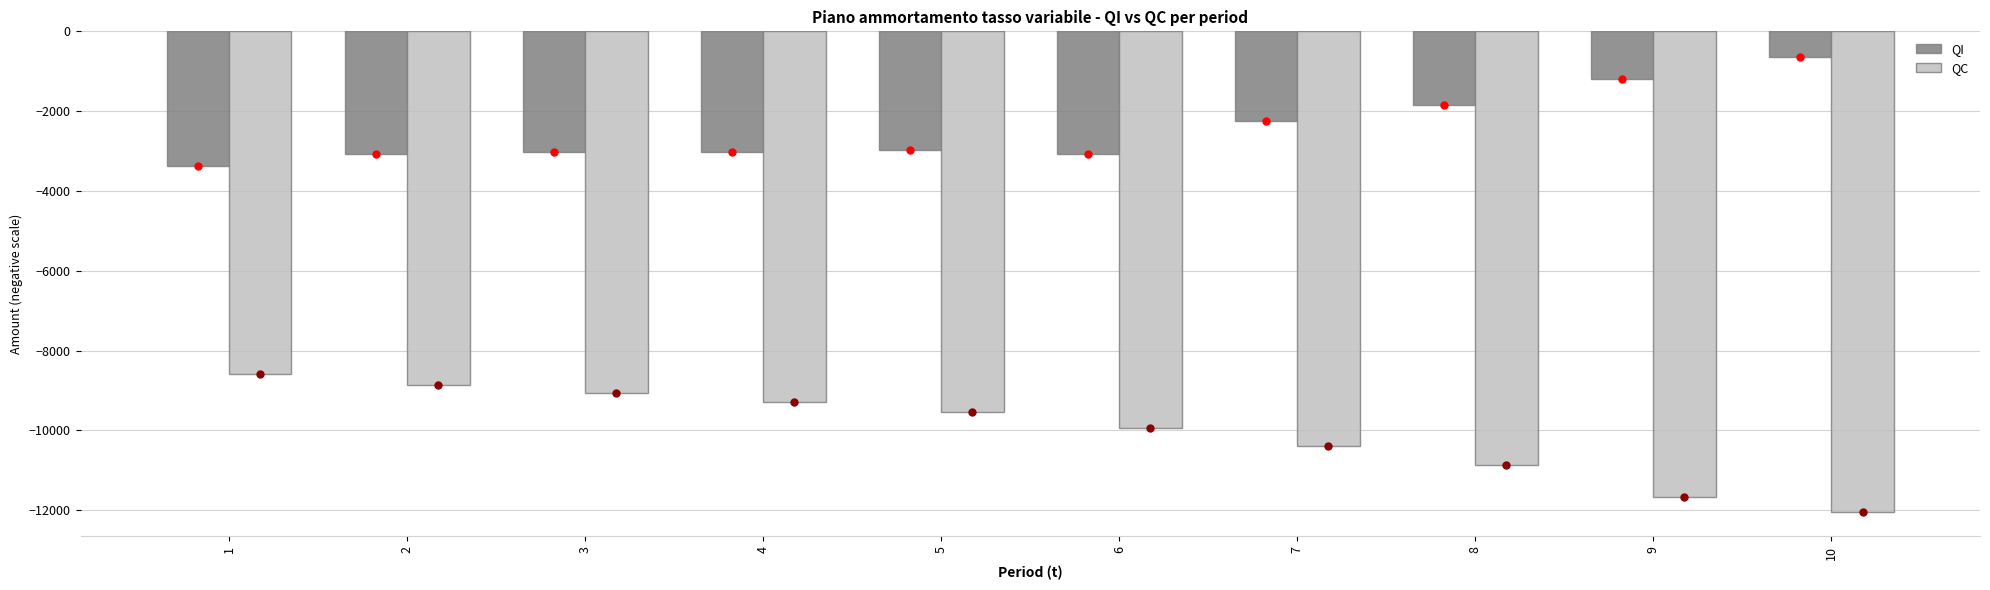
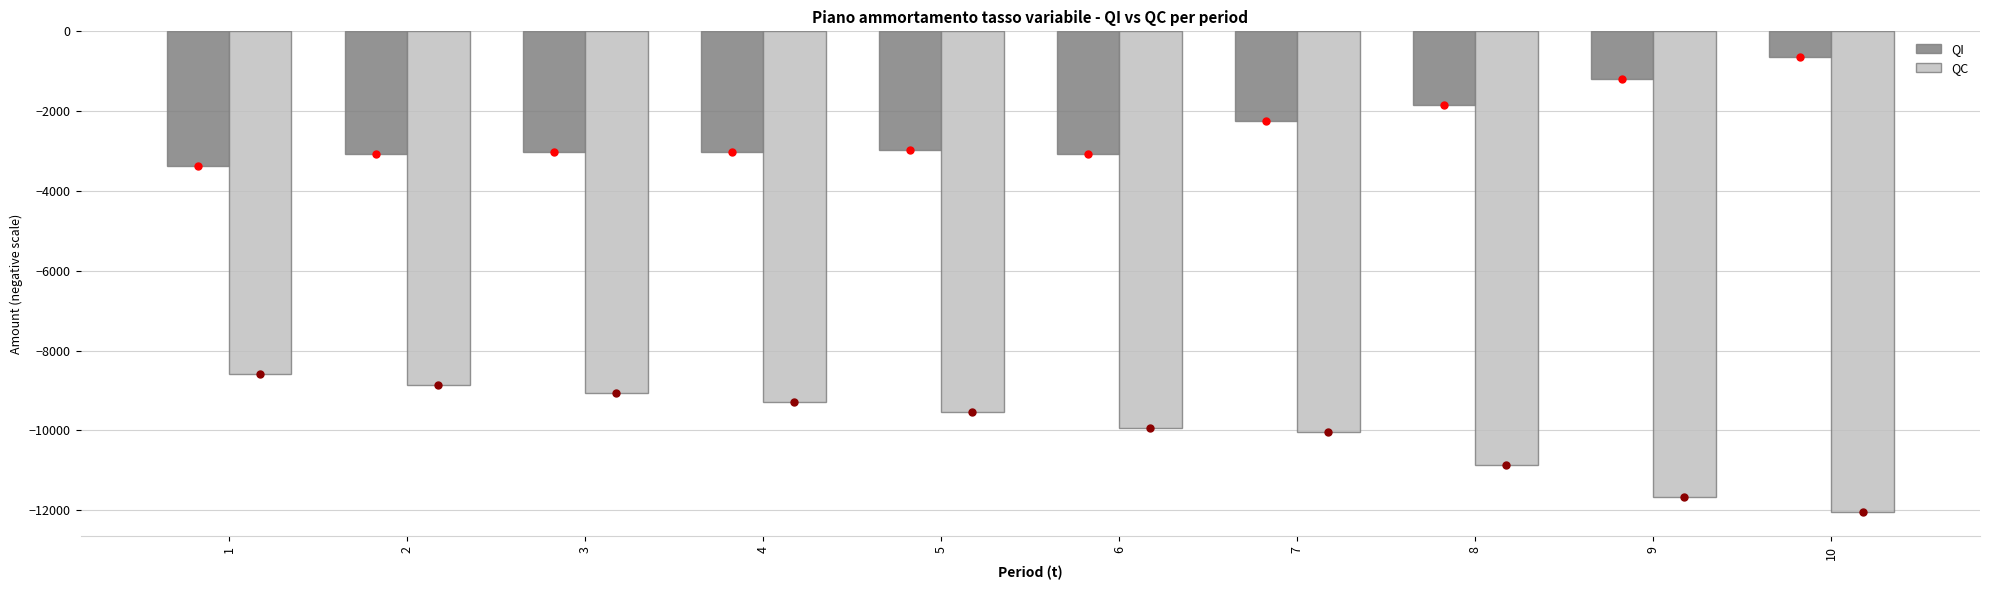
QC, 7: -10400 -> -10000
